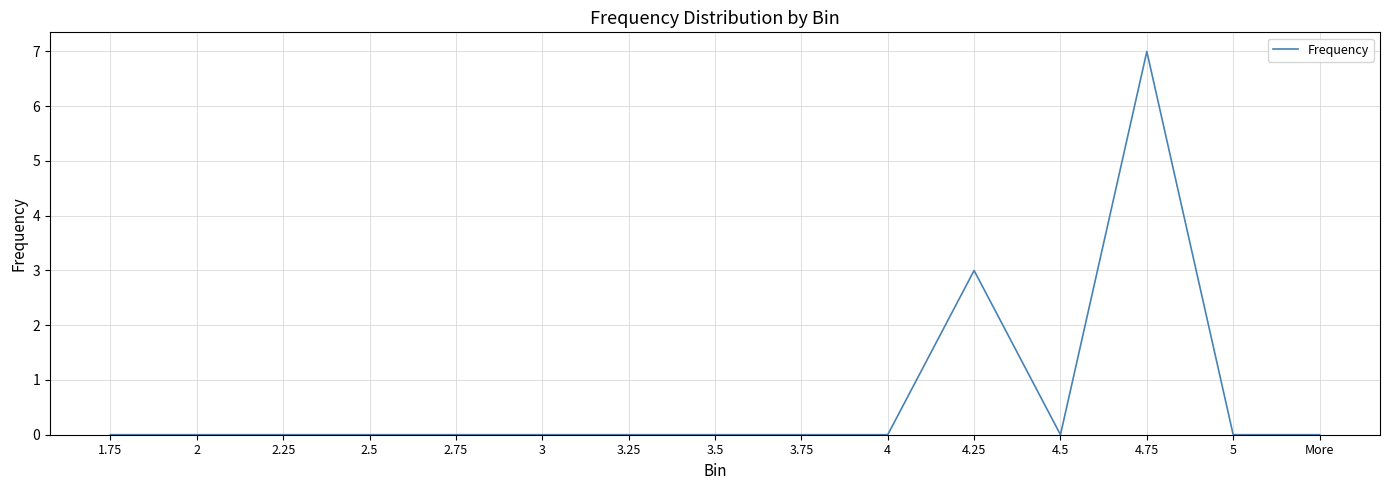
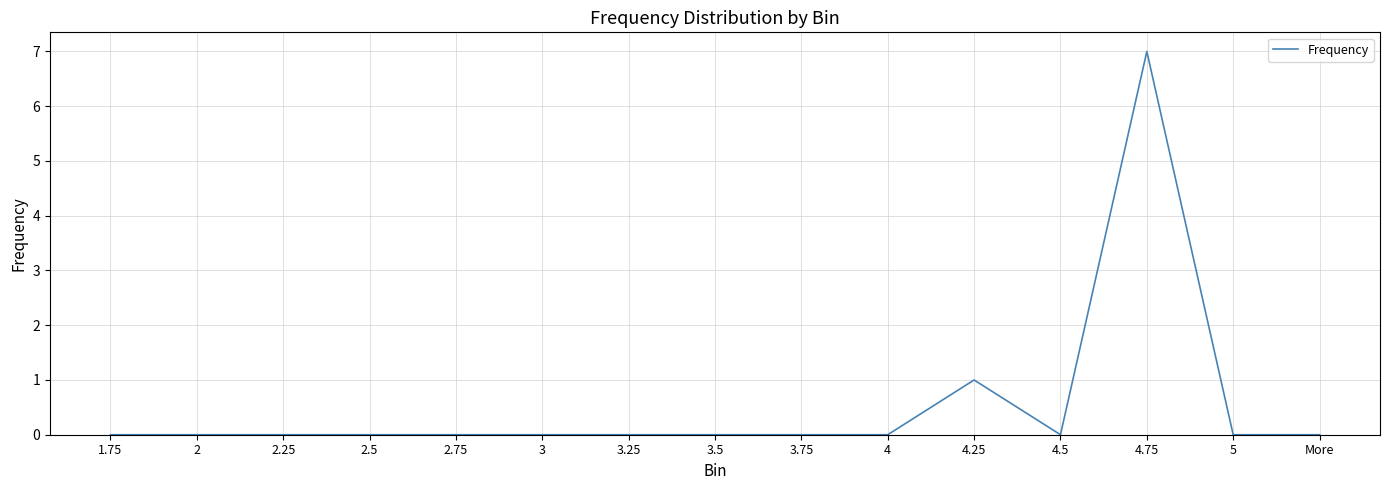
4.25: 3 -> 1
